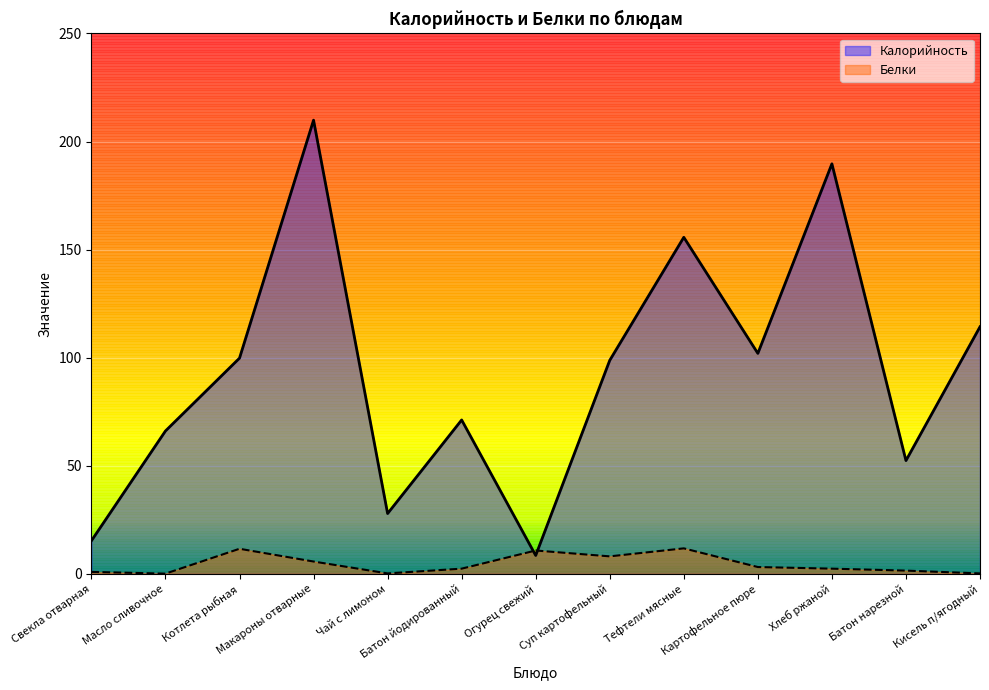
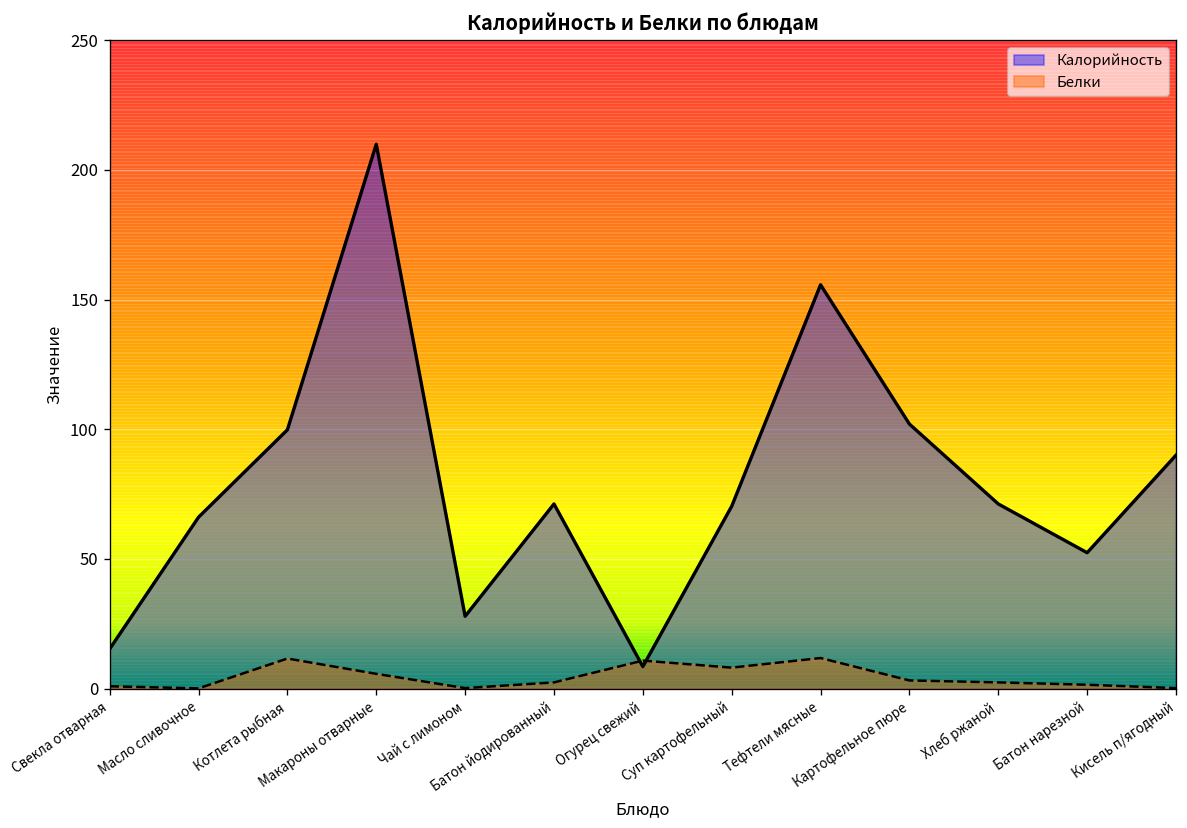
Калорийность, Суп картофельный: 99 -> 70
Калорийность, Хлеб ржаной: 190 -> 71
Калорийность, Кисель п/ягодный: 114 -> 90
